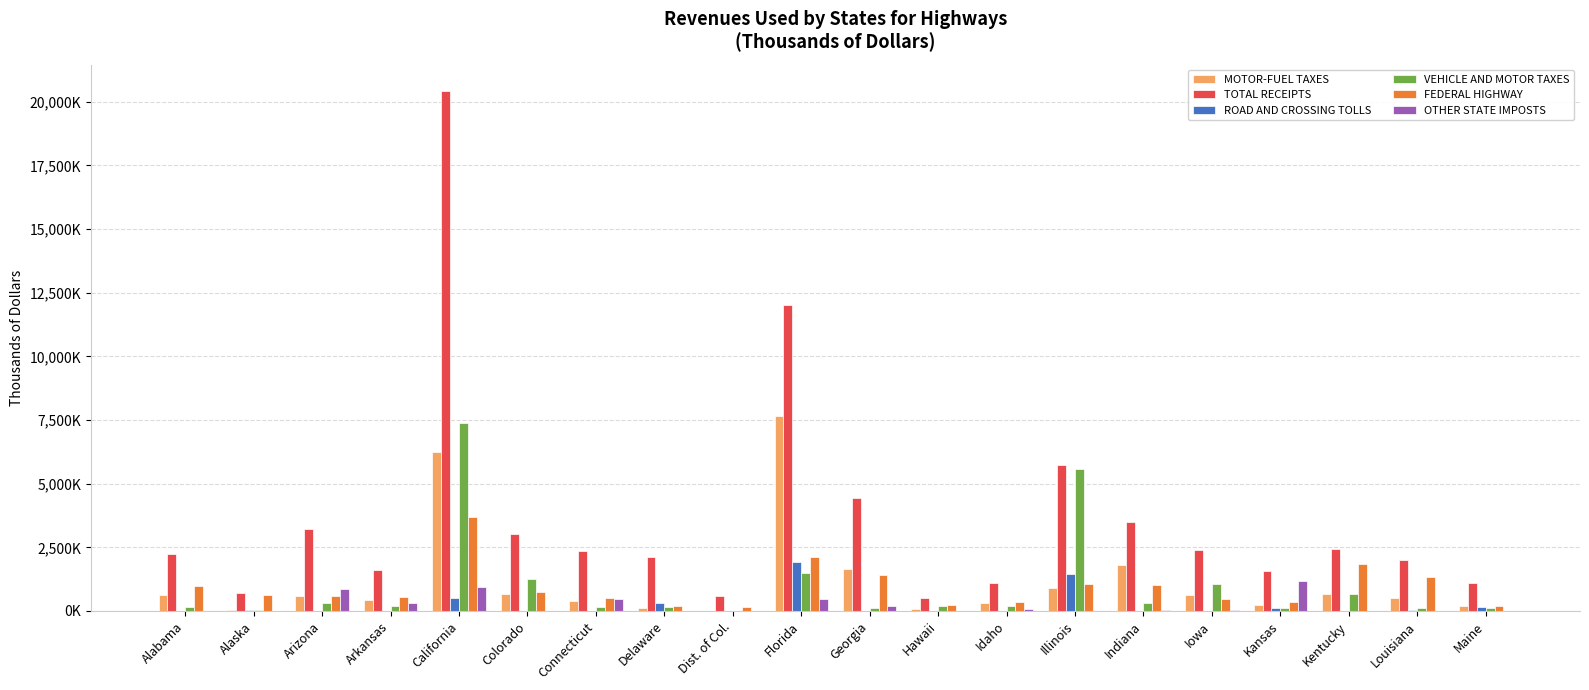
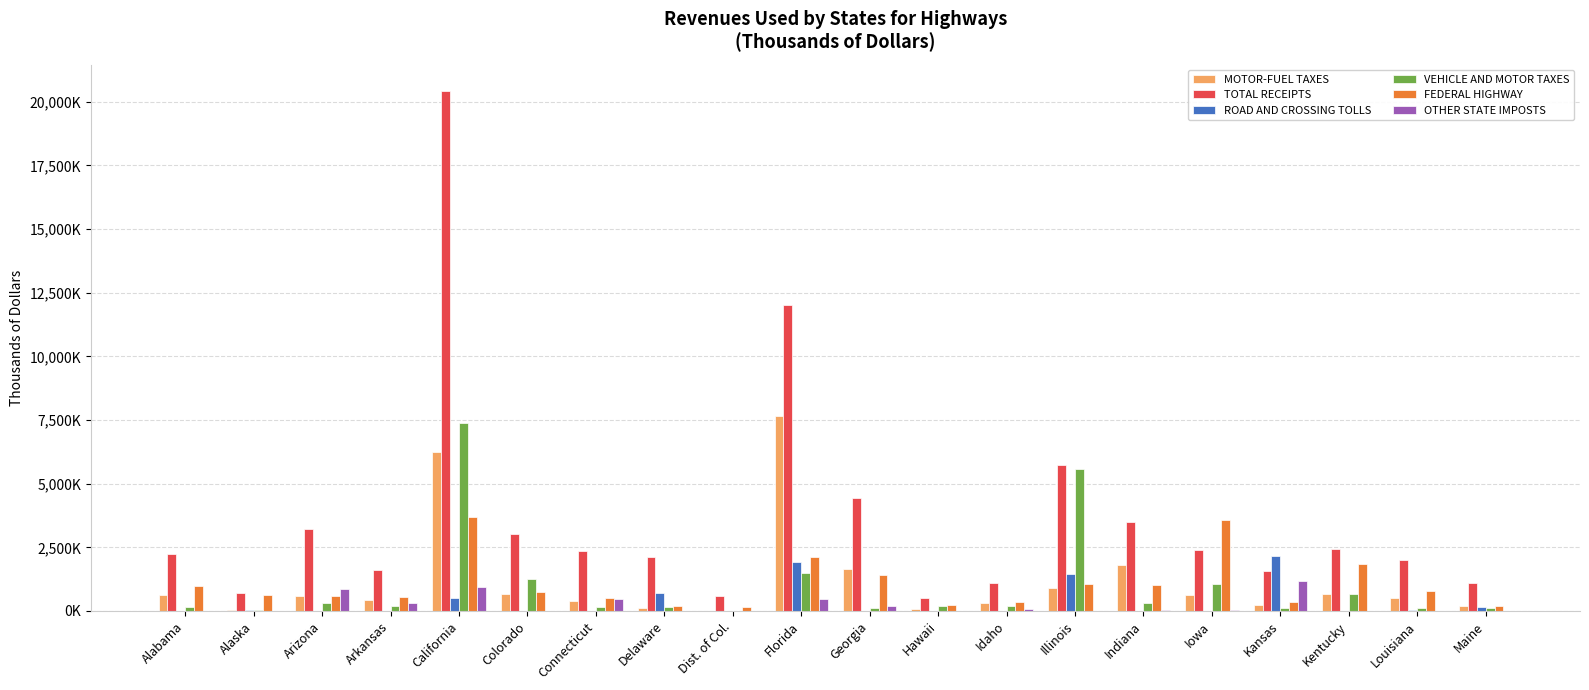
ROAD AND CROSSING TOLLS, Delaware: 300,000 -> 700,000
FEDERAL HIGHWAY, Iowa: 500,000 -> 3,600,000
ROAD AND CROSSING TOLLS, Kansas: 100,000 -> 2,100,000
FEDERAL HIGHWAY, Louisiana: 1,300,000 -> 800,000
